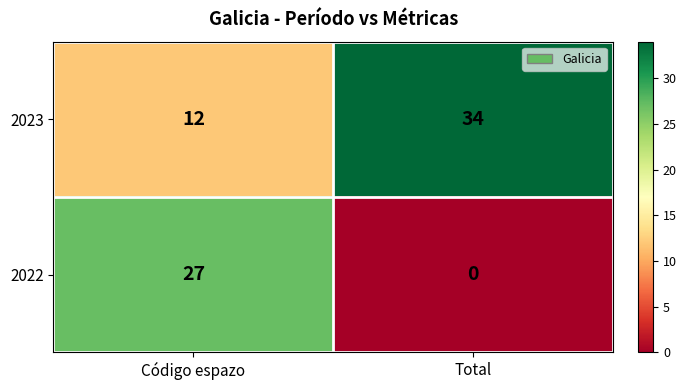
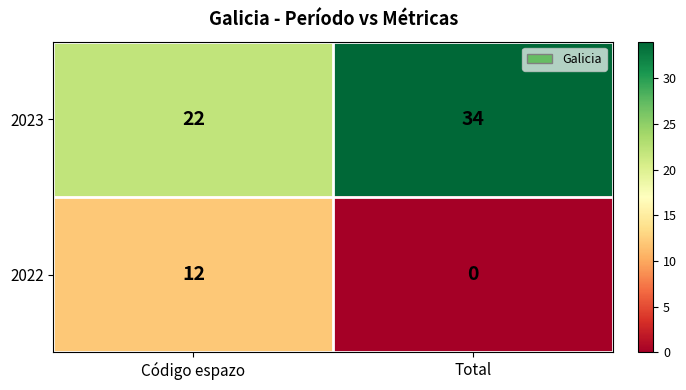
2023, Código espazo: 12 -> 22
2022, Código espazo: 27 -> 12
